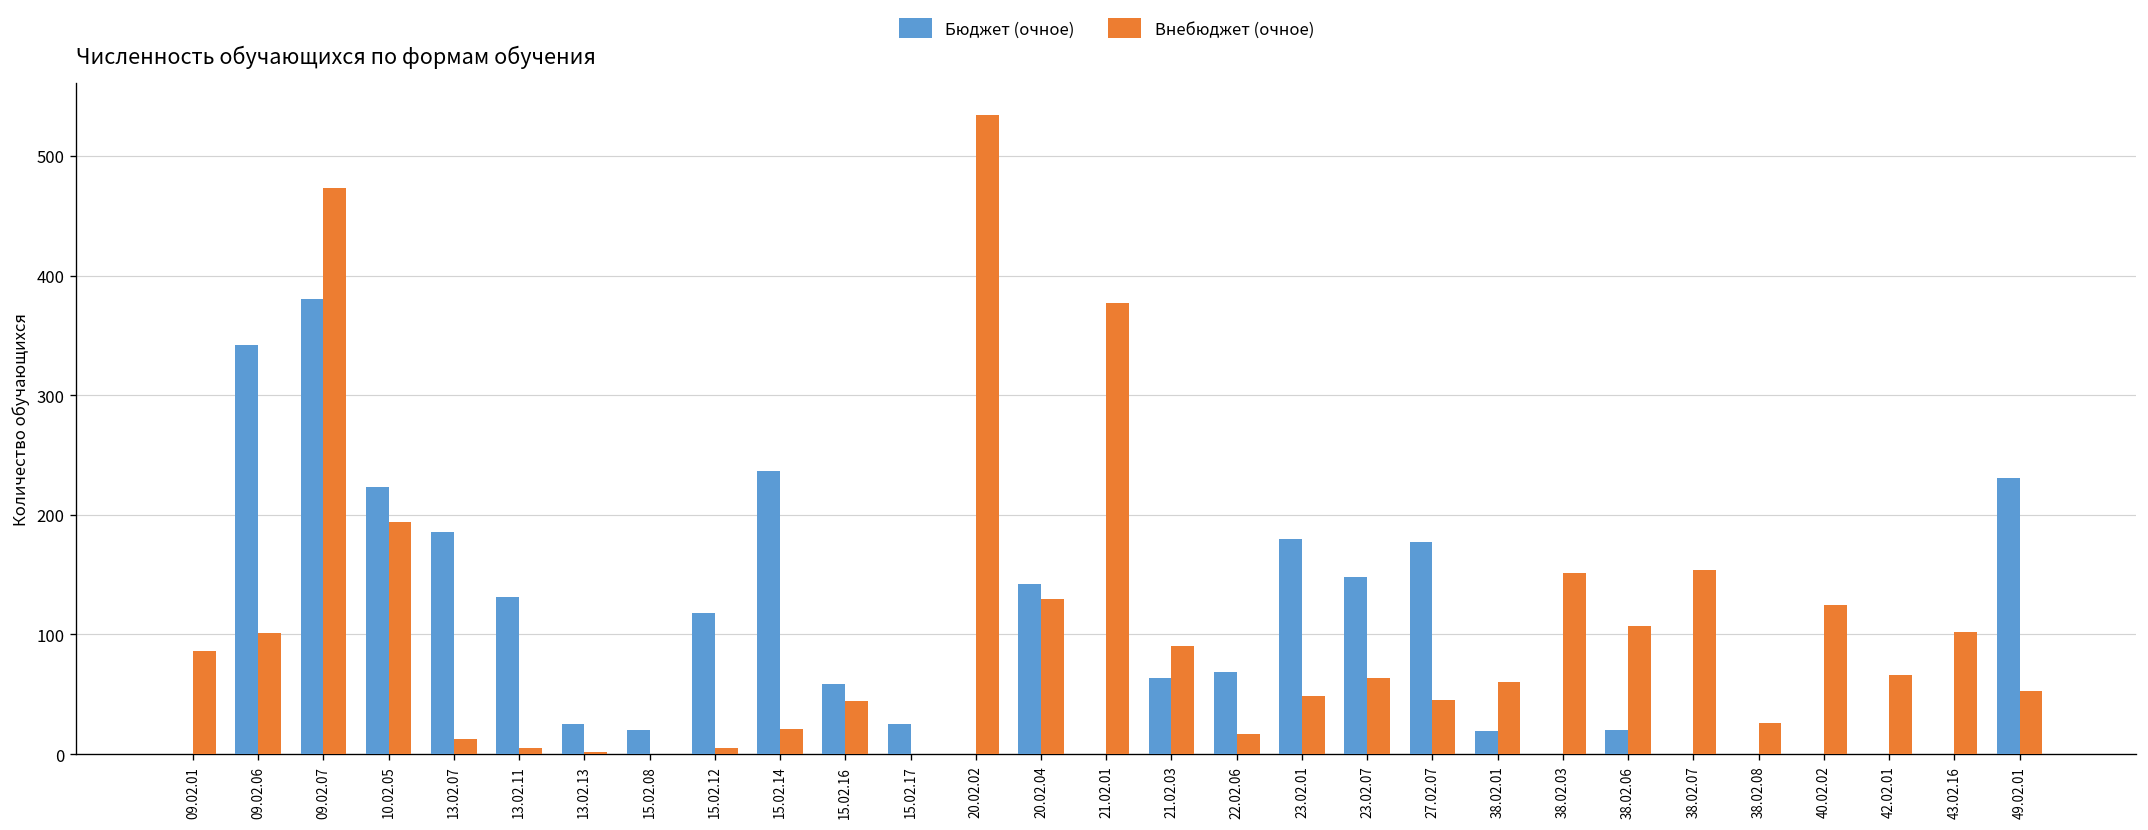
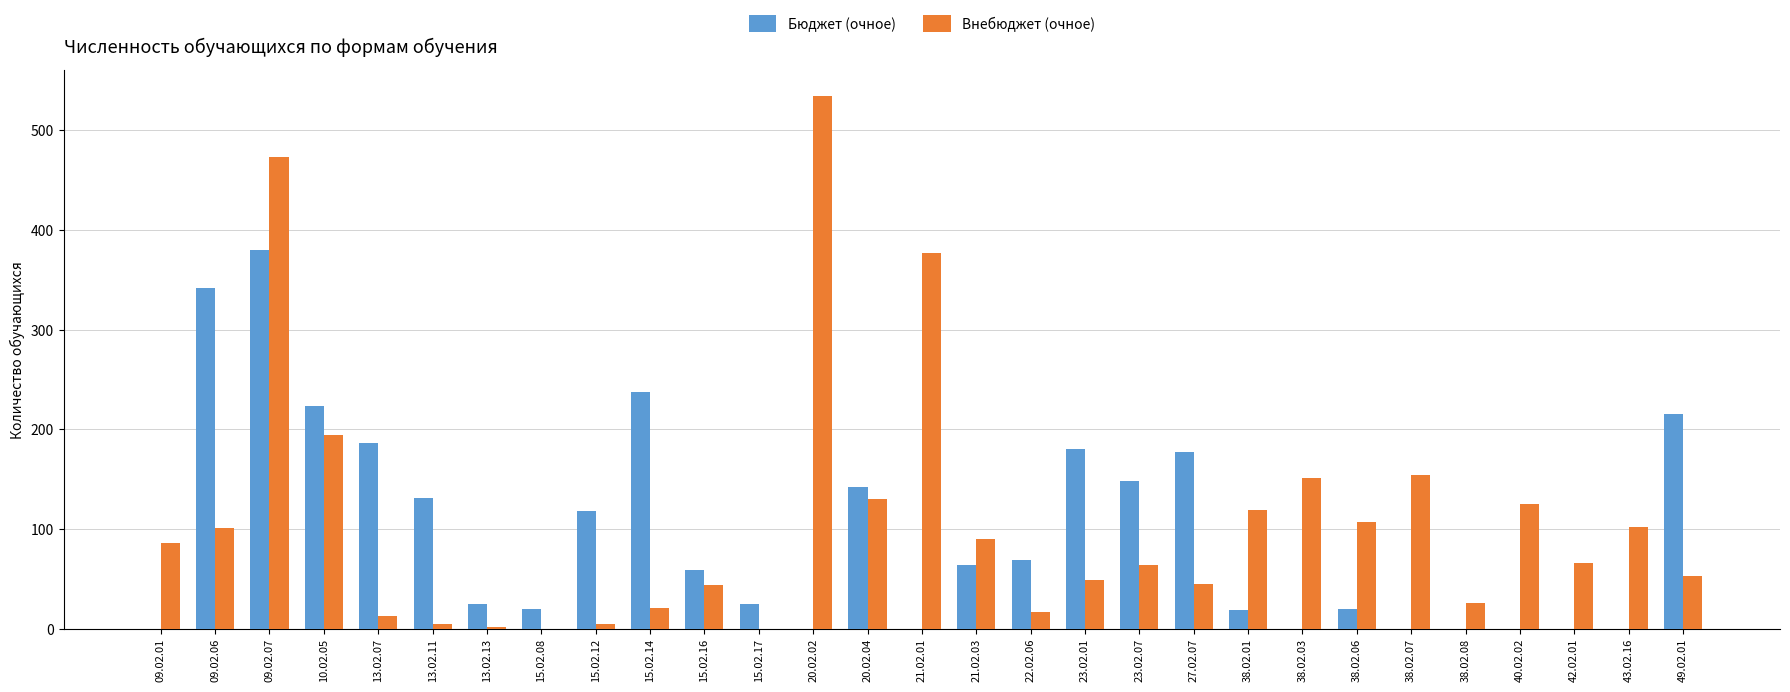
Внебюджет (очное), 38.02.01: 60 -> 120
Бюджет (очное), 49.02.01: 230 -> 220
